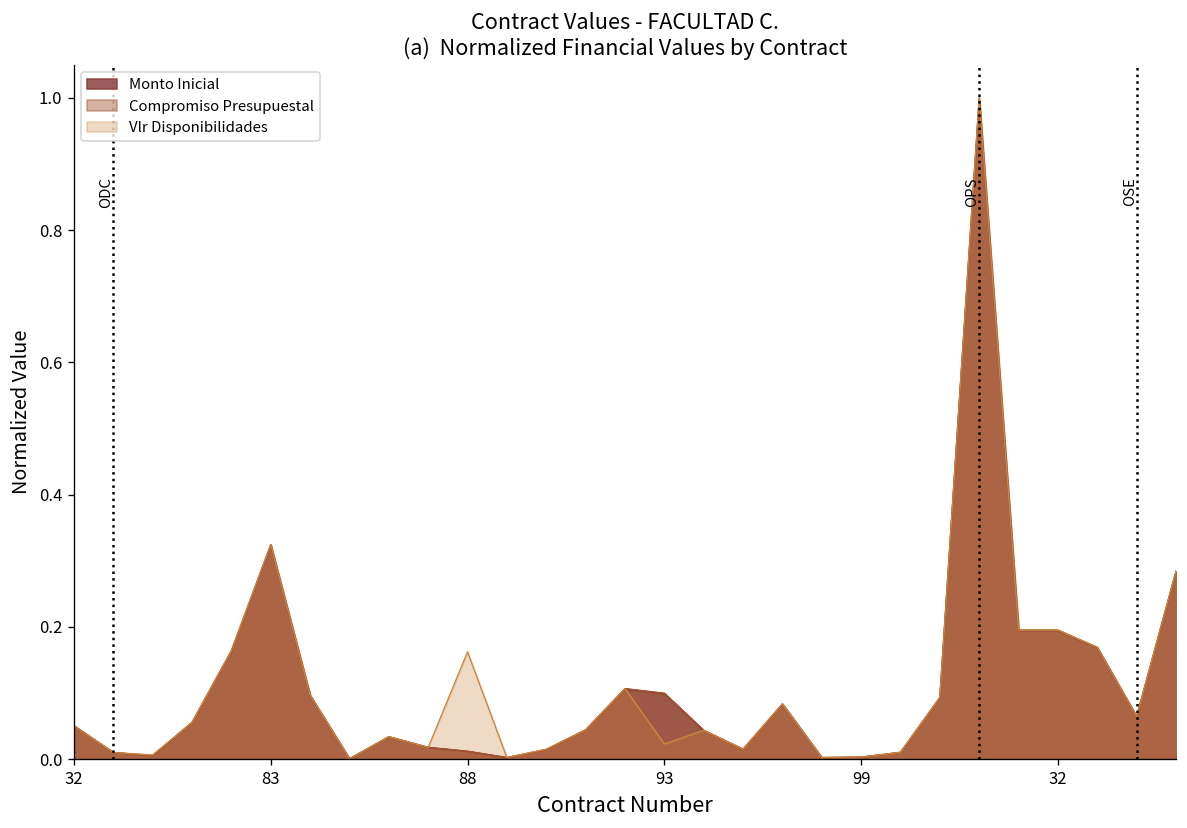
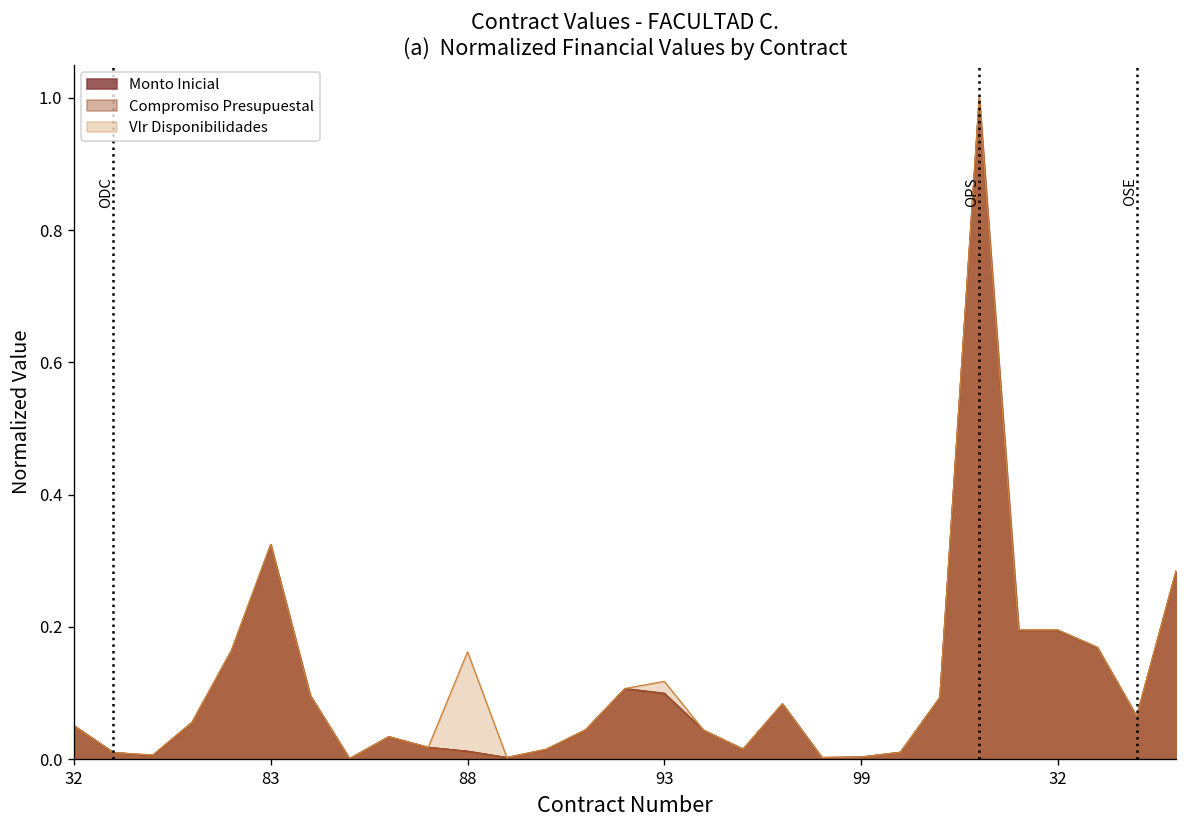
Vlr Disponibilidades, 93: 0.02 -> 0.12
